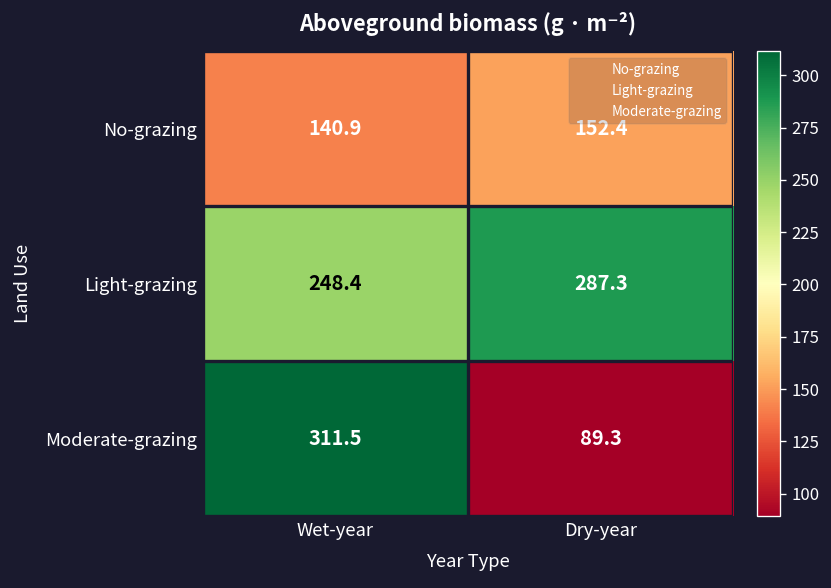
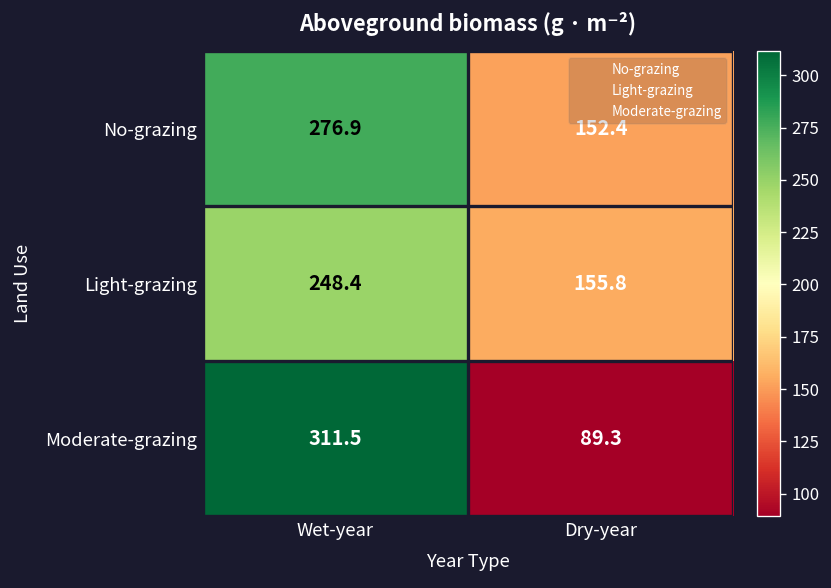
No-grazing, Wet-year: 140.9 -> 276.9
Light-grazing, Dry-year: 287.3 -> 155.8
